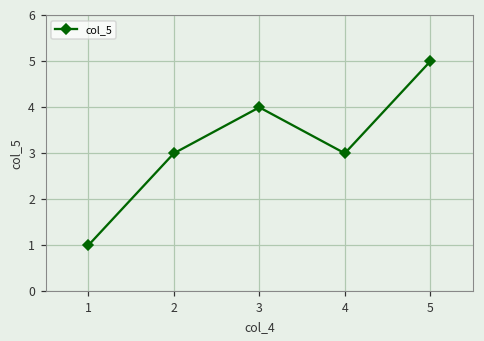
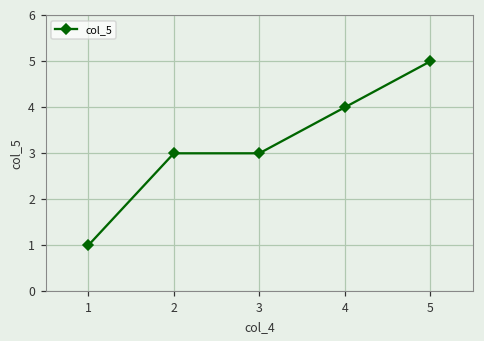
3: 4 -> 3
4: 3 -> 4
